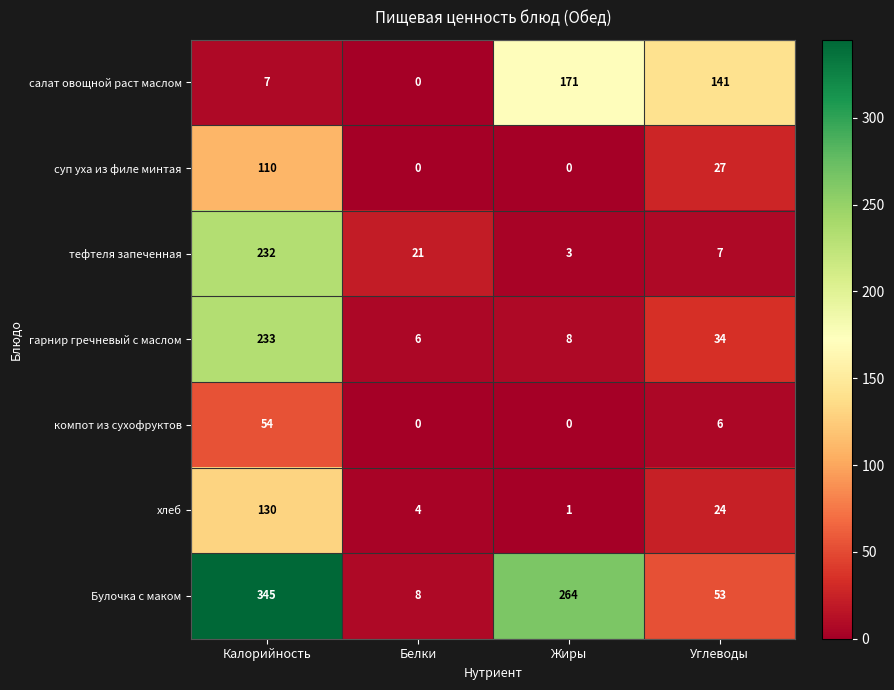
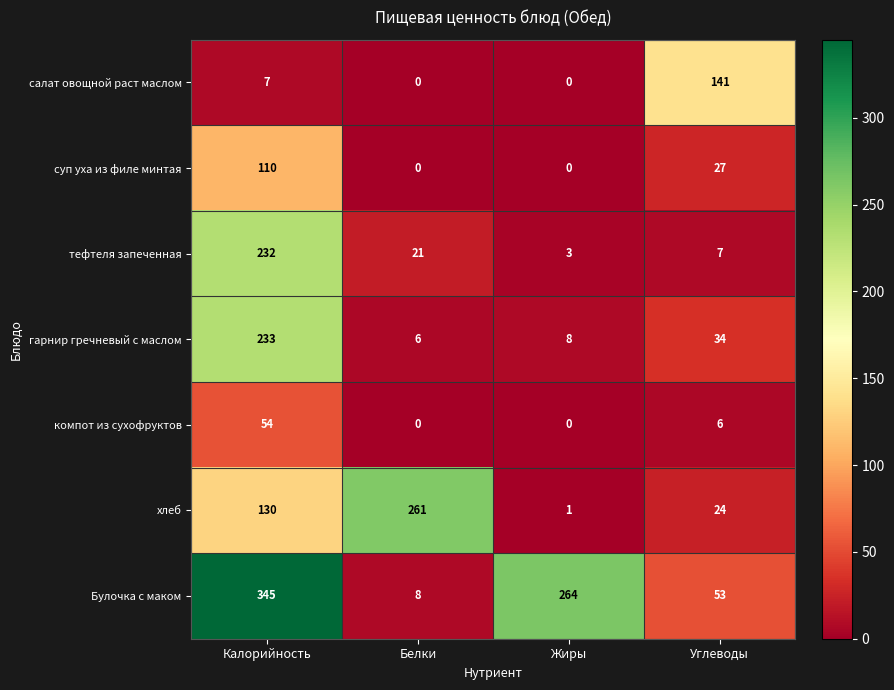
салат овощной раст маслом, Жиры: 171 -> 0
хлеб, Белки: 4 -> 261
